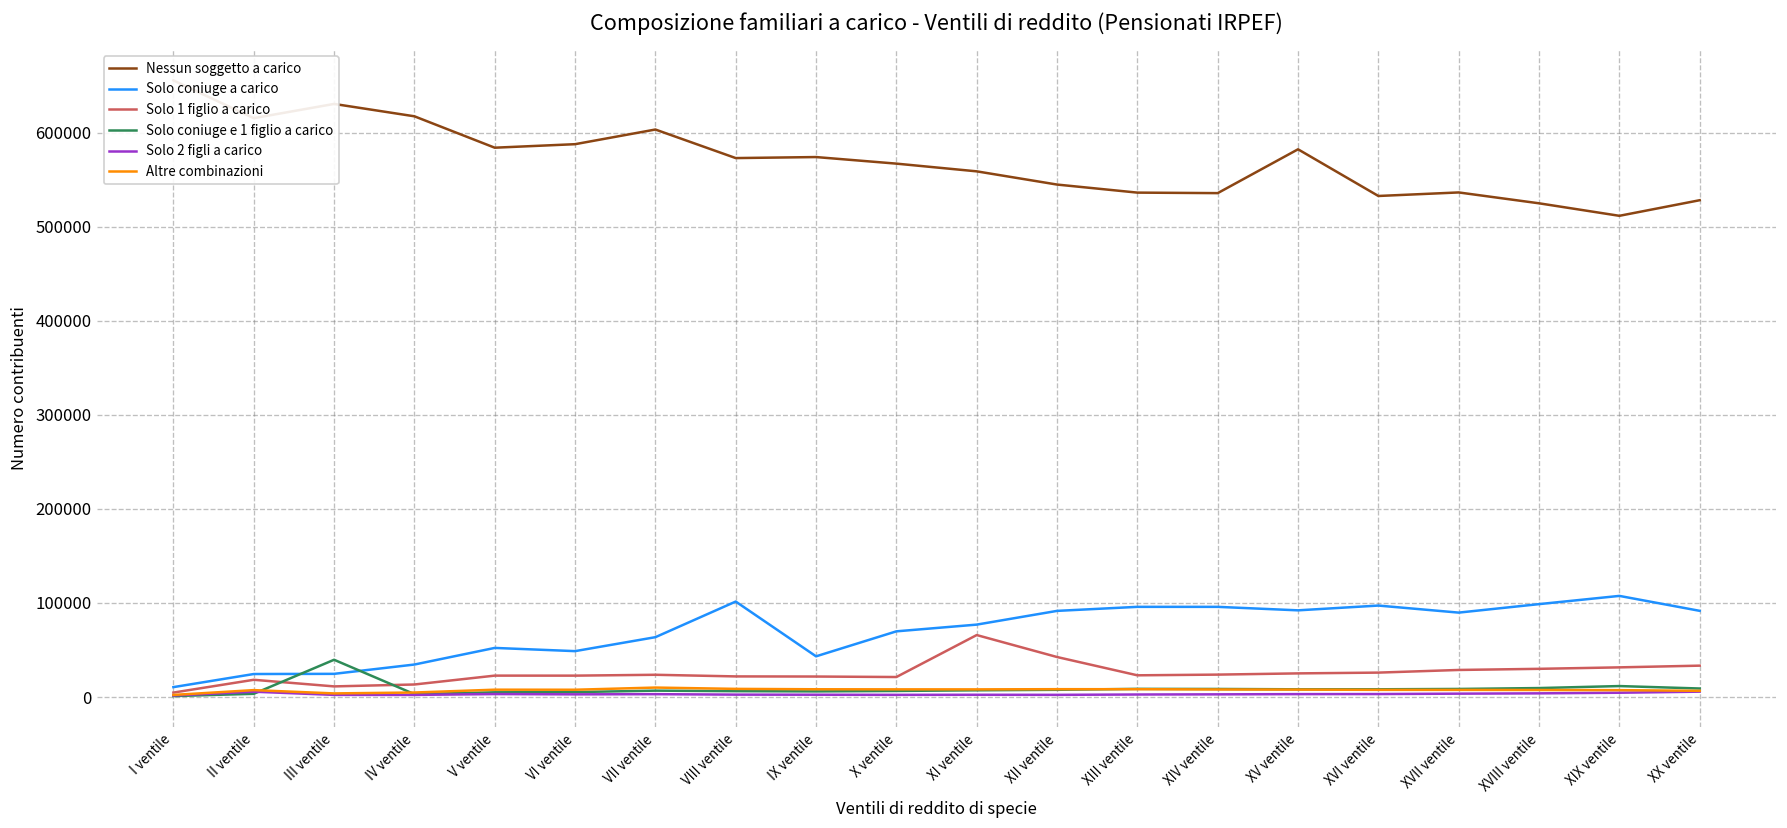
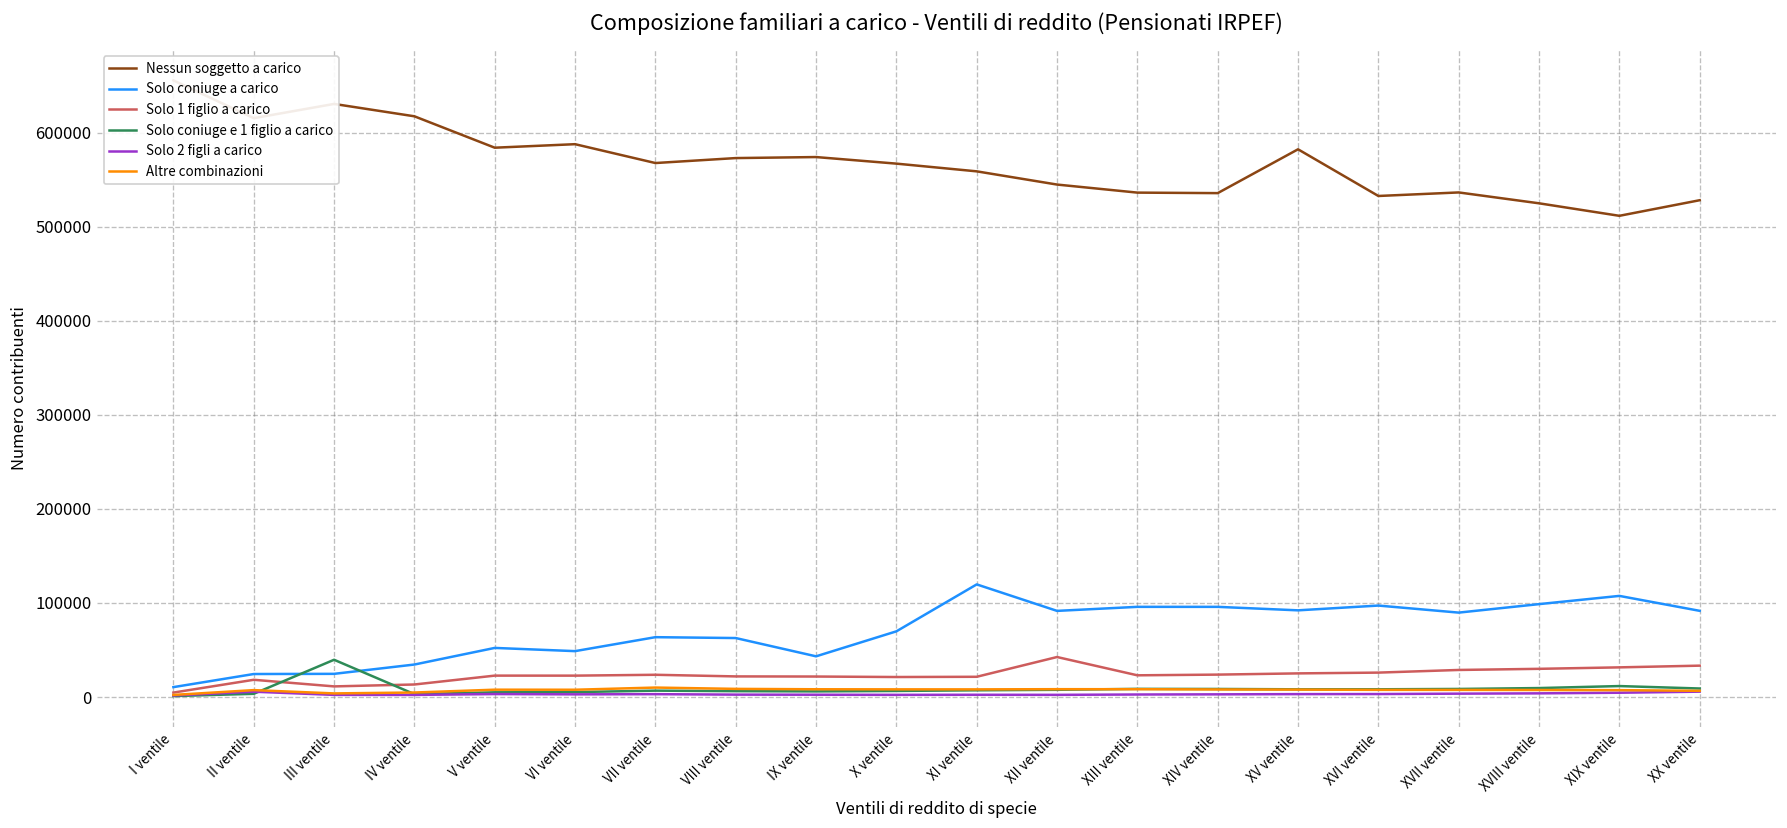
Nessun soggetto a carico, VII ventile: 600000 -> 570000
Solo coniuge a carico, VIII ventile: 100000 -> 60000
Solo coniuge a carico, XI ventile: 80000 -> 120000
Solo 1 figlio a carico, XI ventile: 70000 -> 20000
